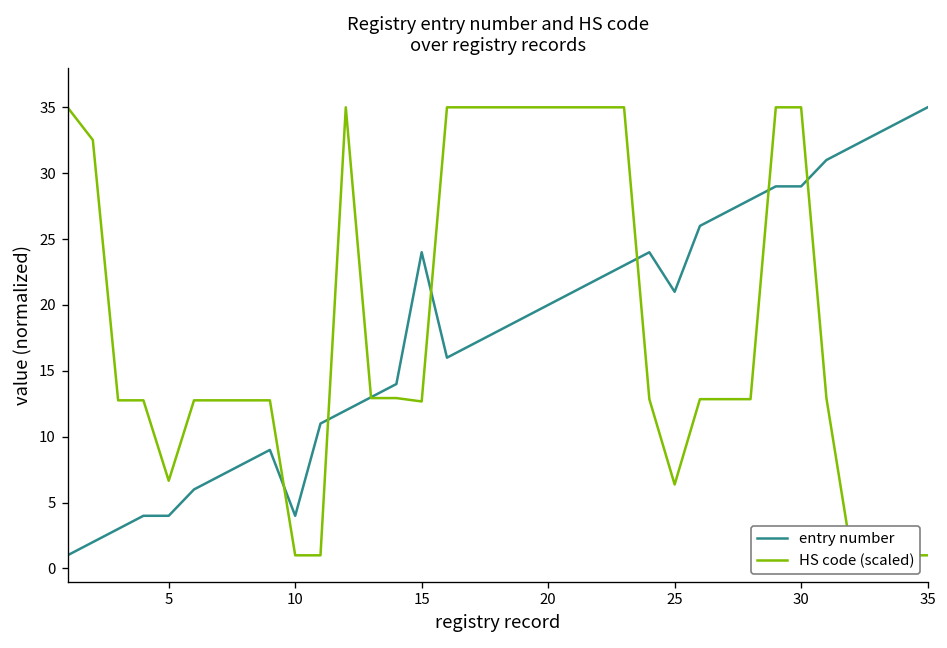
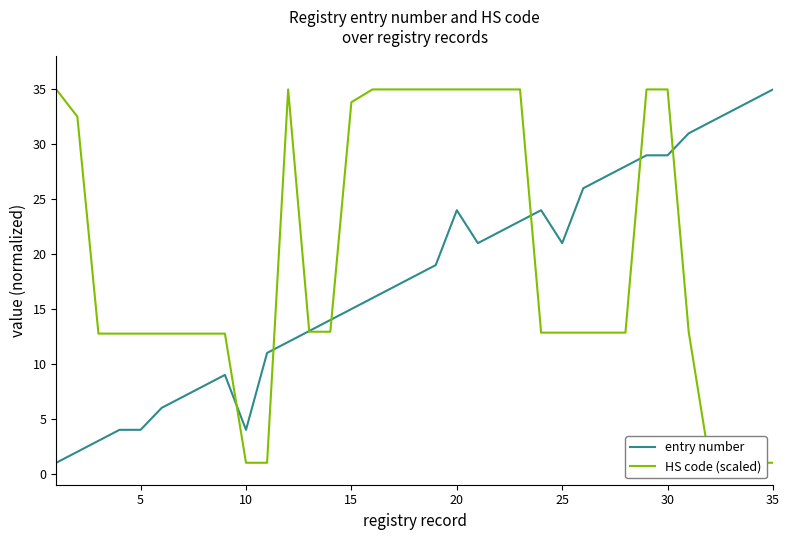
HS code (scaled), 5: 6.7 -> 12.8
entry number, 15: 24 -> 15
HS code (scaled), 15: 12.7 -> 33.8
entry number, 20: 20 -> 24
HS code (scaled), 25: 6.4 -> 12.9
